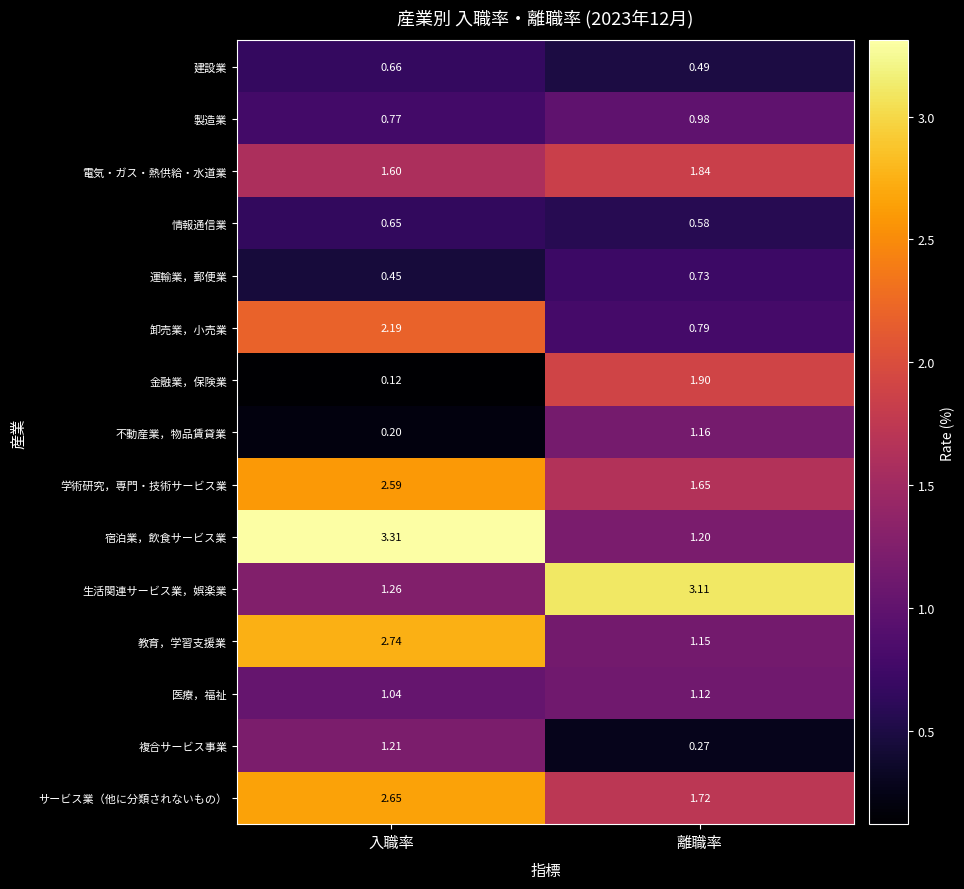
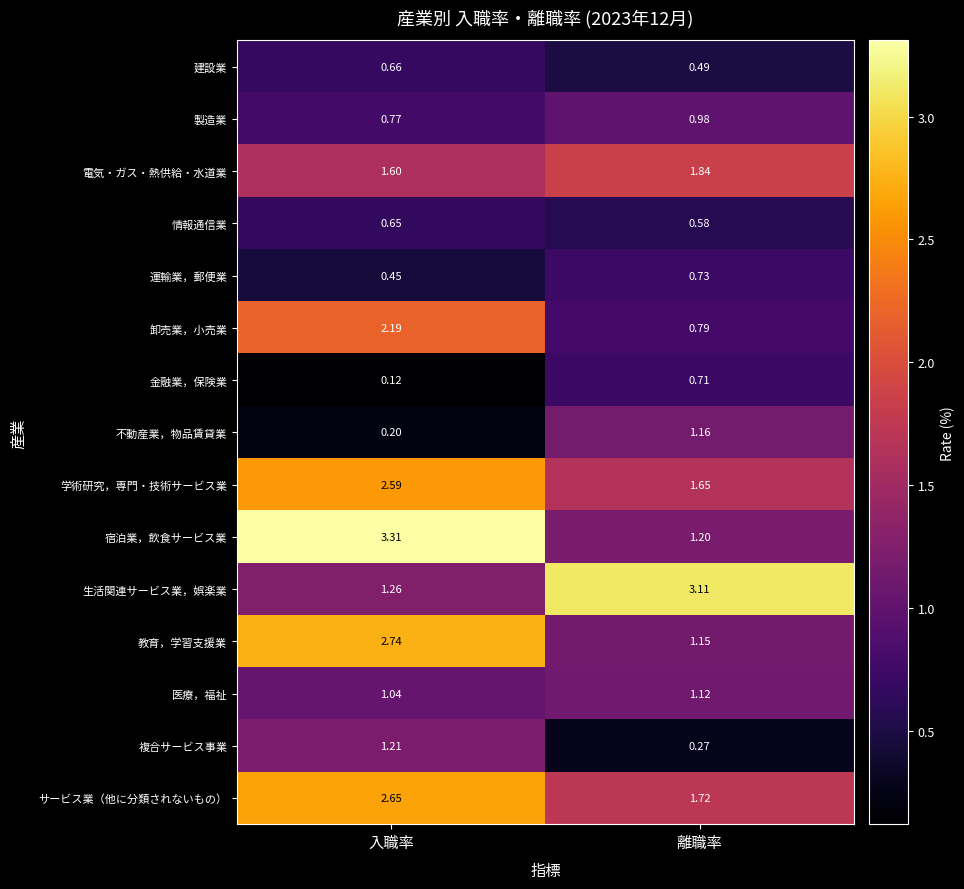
金融業，保険業, 離職率: 1.90 -> 0.71
